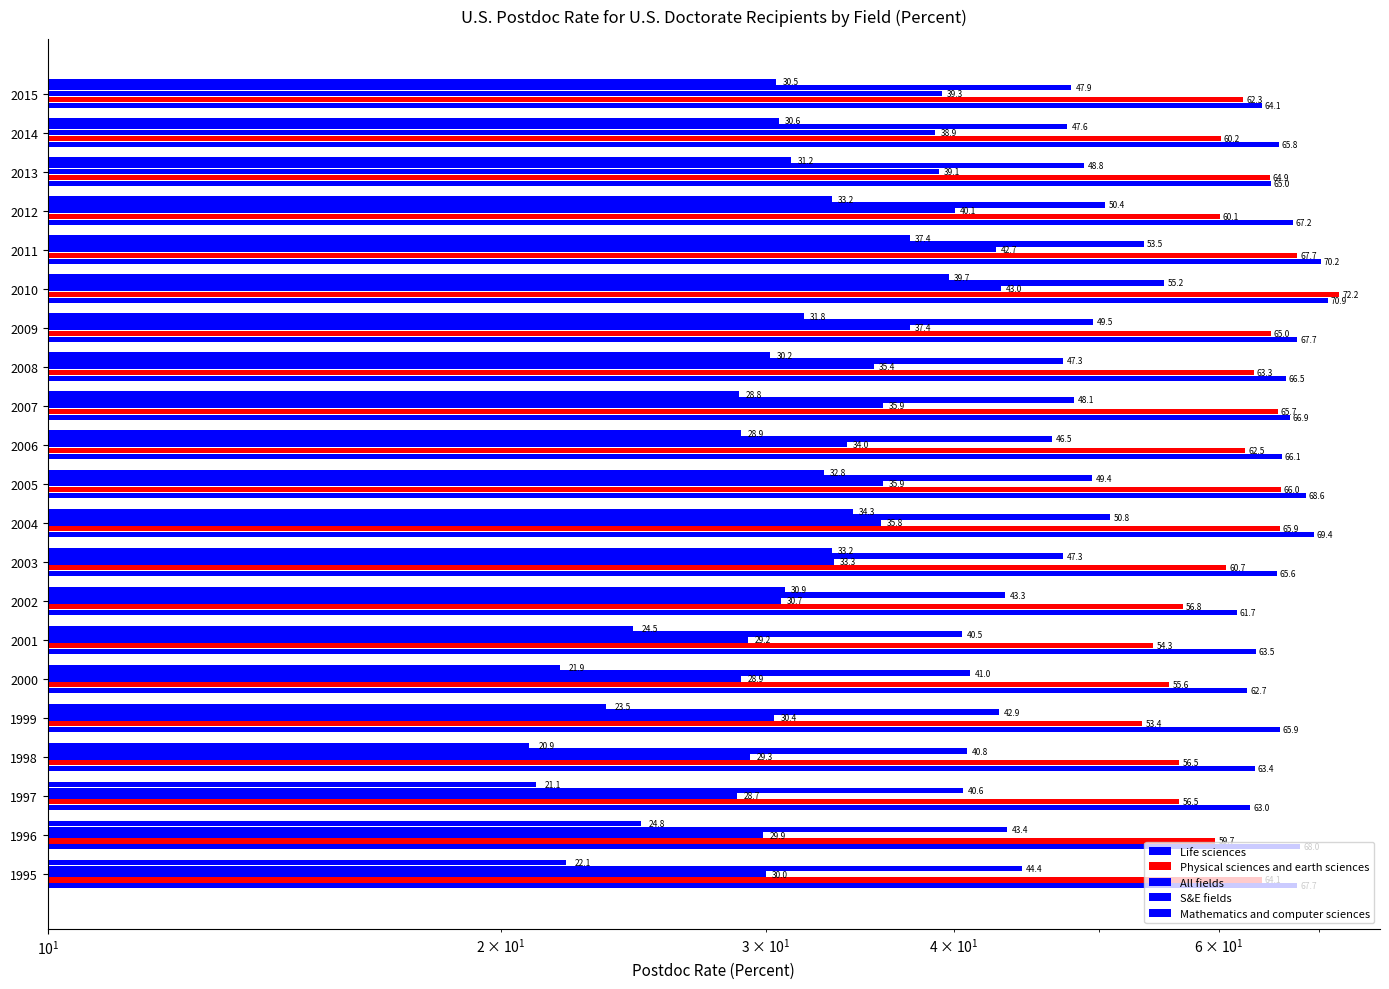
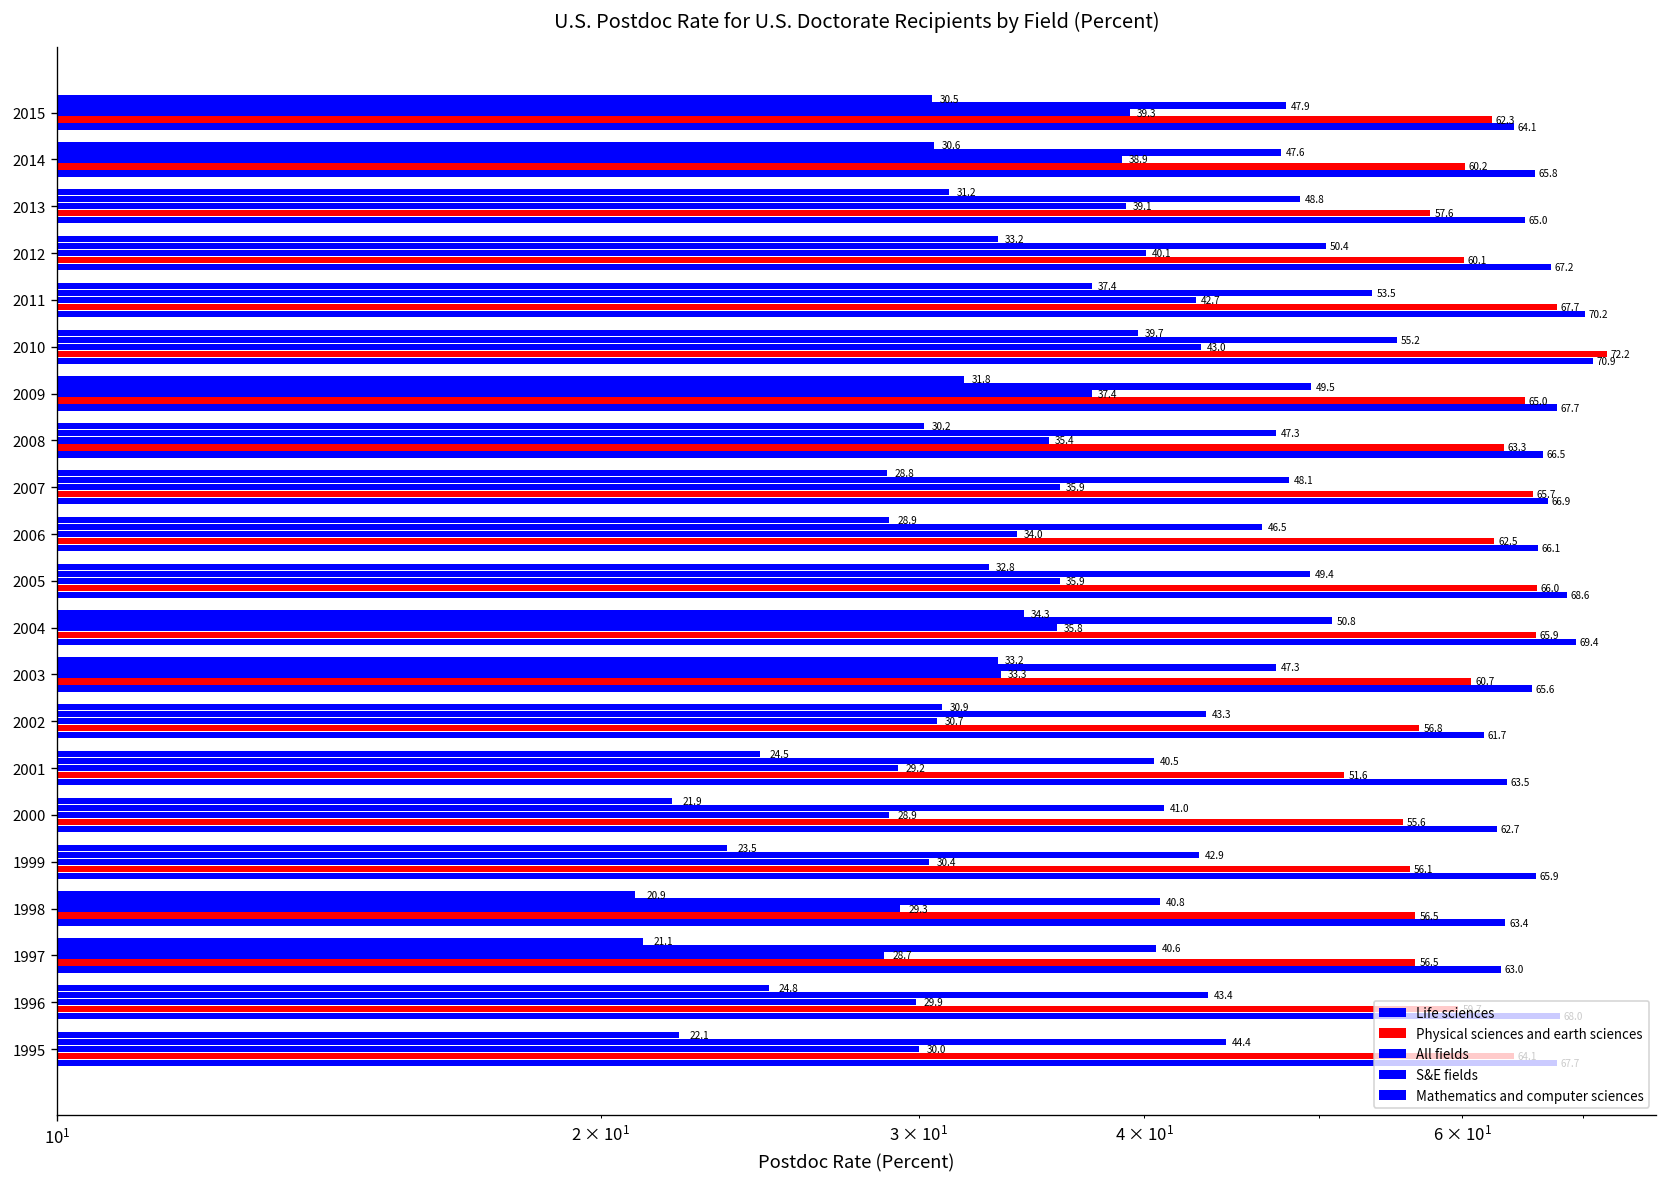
Physical sciences and earth sciences, 2013: 64.9 -> 57.6
Physical sciences and earth sciences, 2001: 54.3 -> 51.6
Physical sciences and earth sciences, 1999: 53.4 -> 56.1
